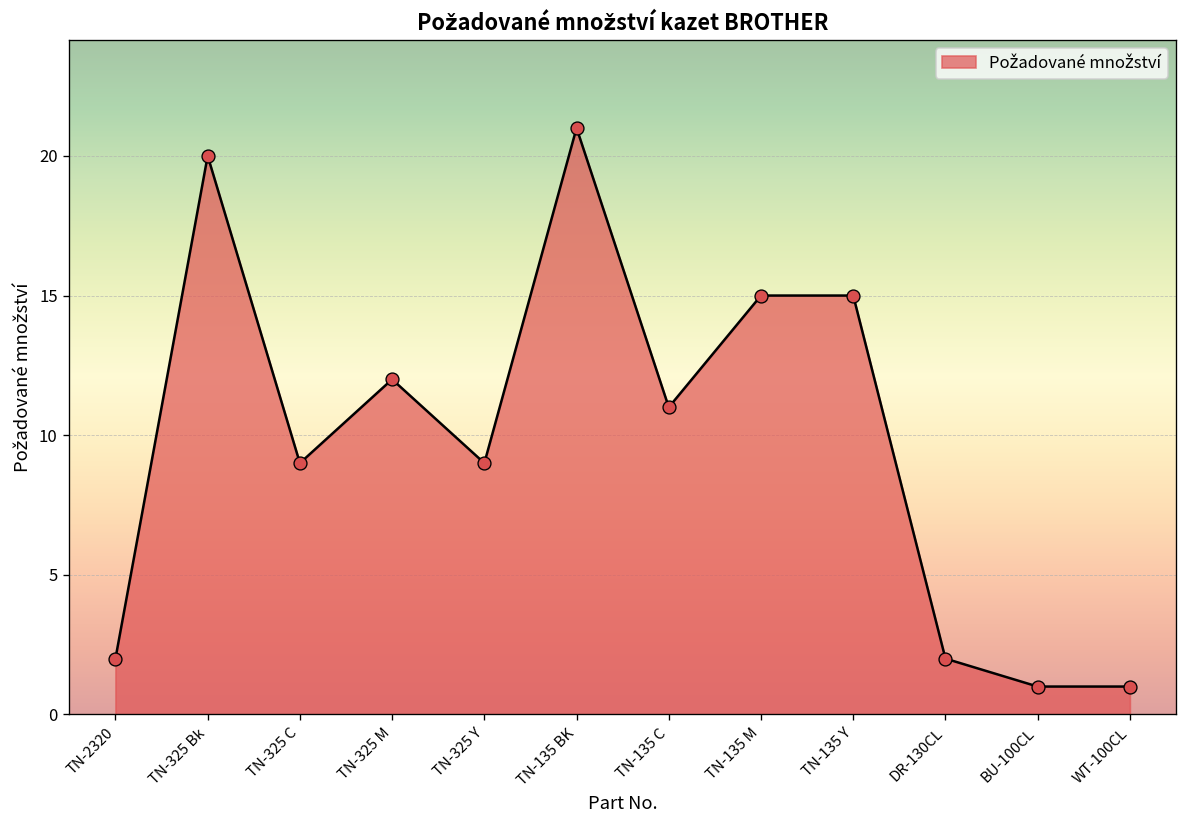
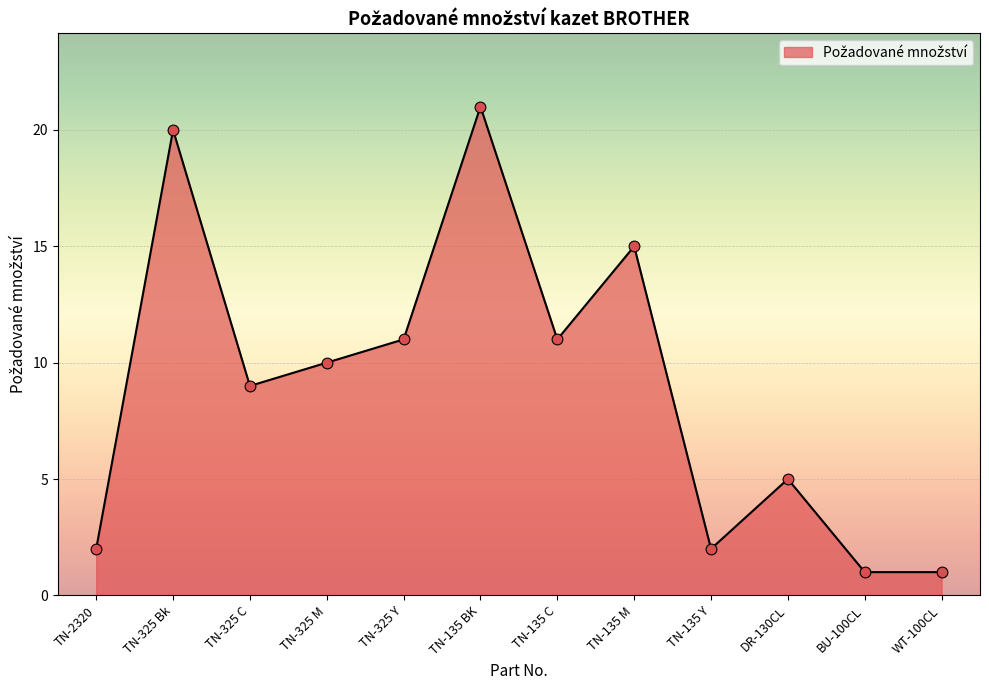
TN-325 M: 12 -> 10
TN-325 Y: 9 -> 11
TN-135 Y: 15 -> 2
DR-130CL: 2 -> 5
